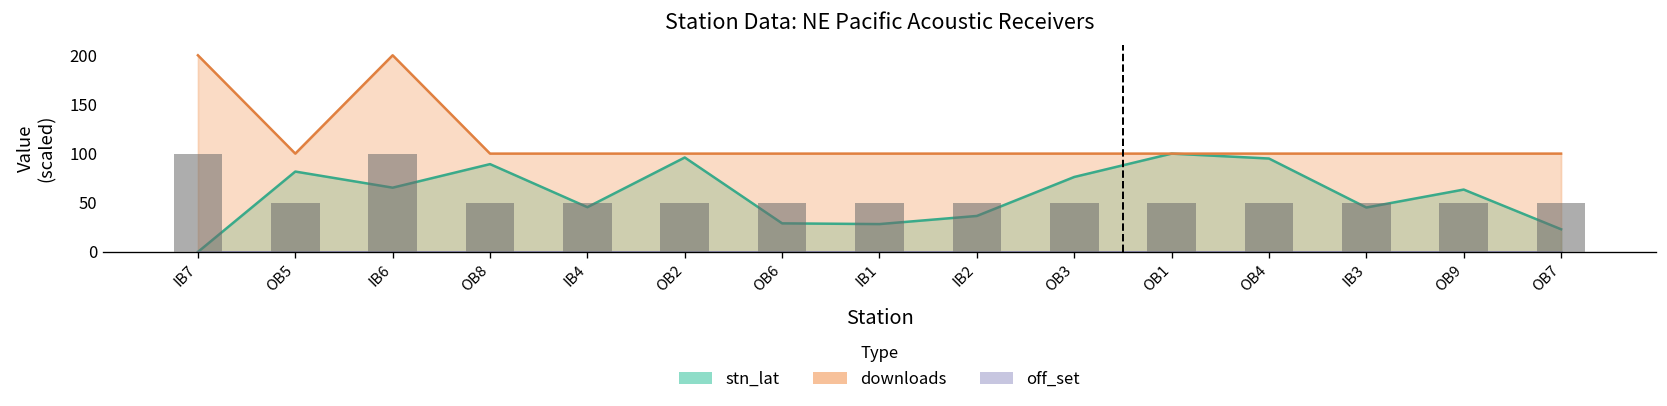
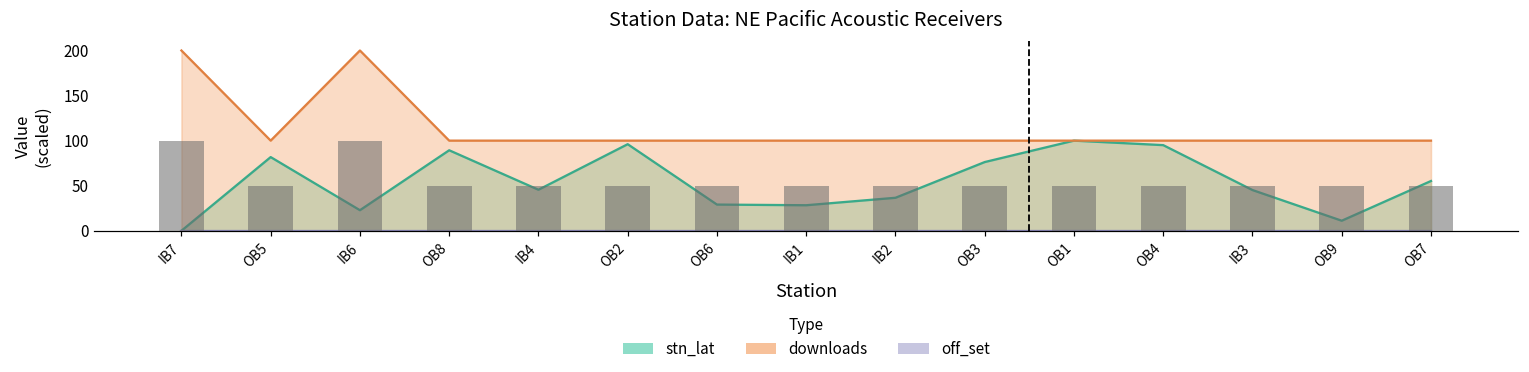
stn_lat, IB6: 70 -> 20
stn_lat, OB9: 60 -> 10
stn_lat, OB7: 20 -> 60
